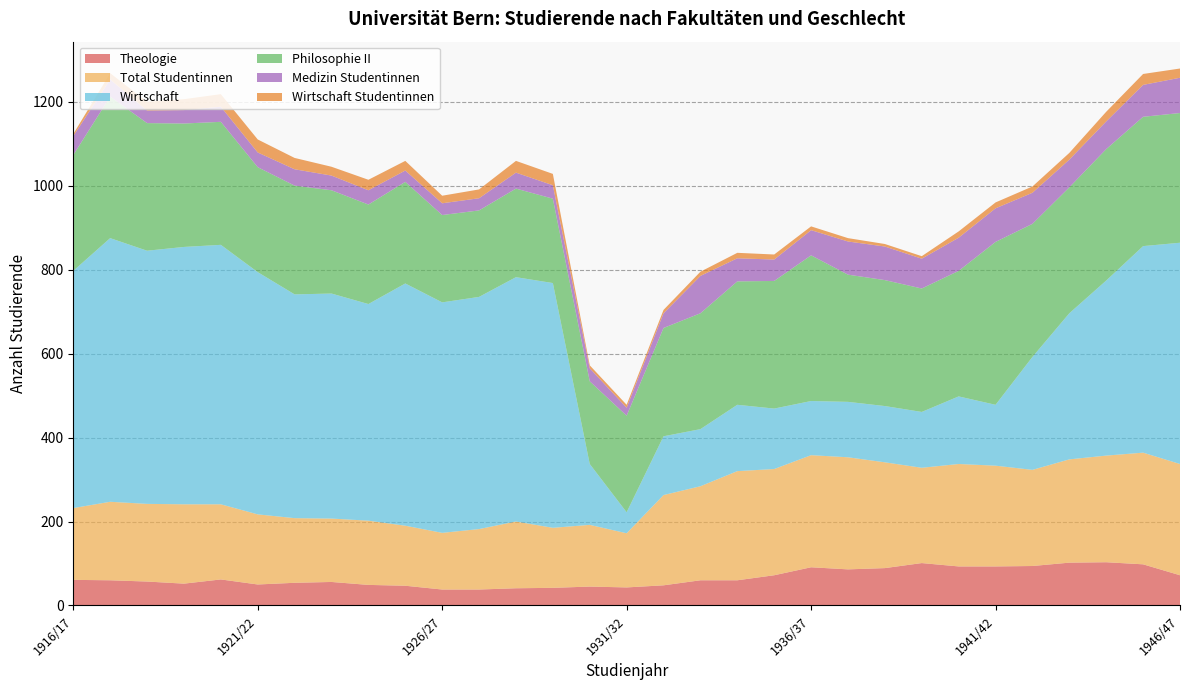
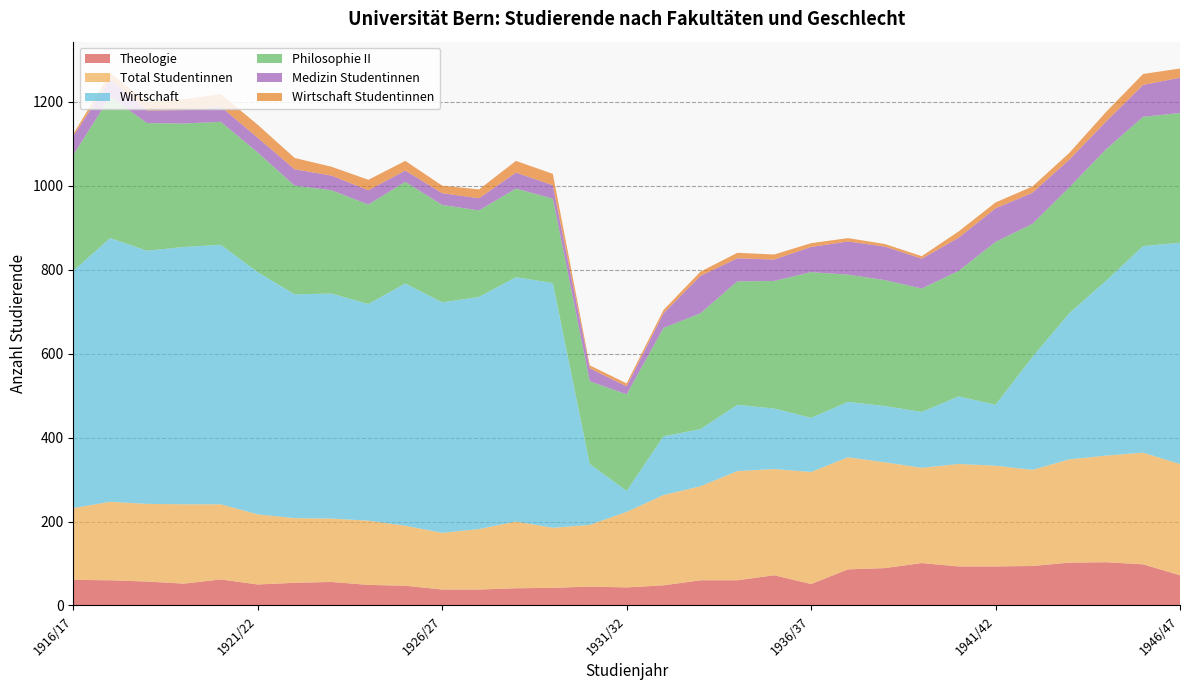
Philosophie II, 1921/22: 250 -> 290
Philosophie II, 1926/27: 210 -> 230
Total Studentinnen, 1931/32: 130 -> 180
Theologie, 1936/37: 90 -> 50
